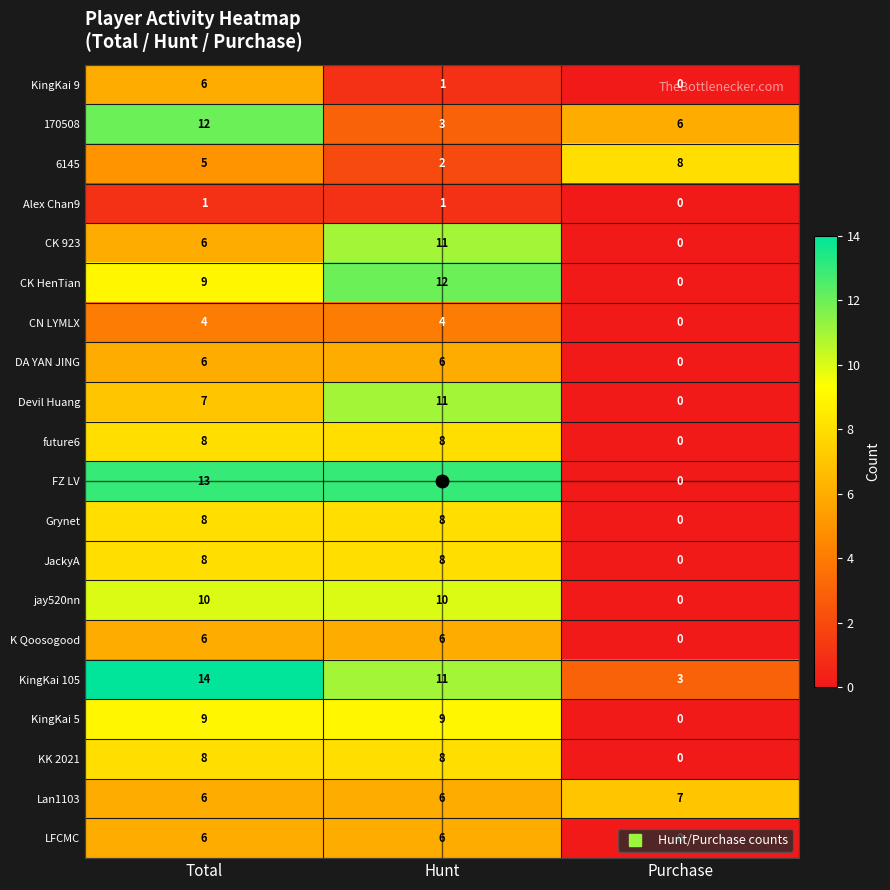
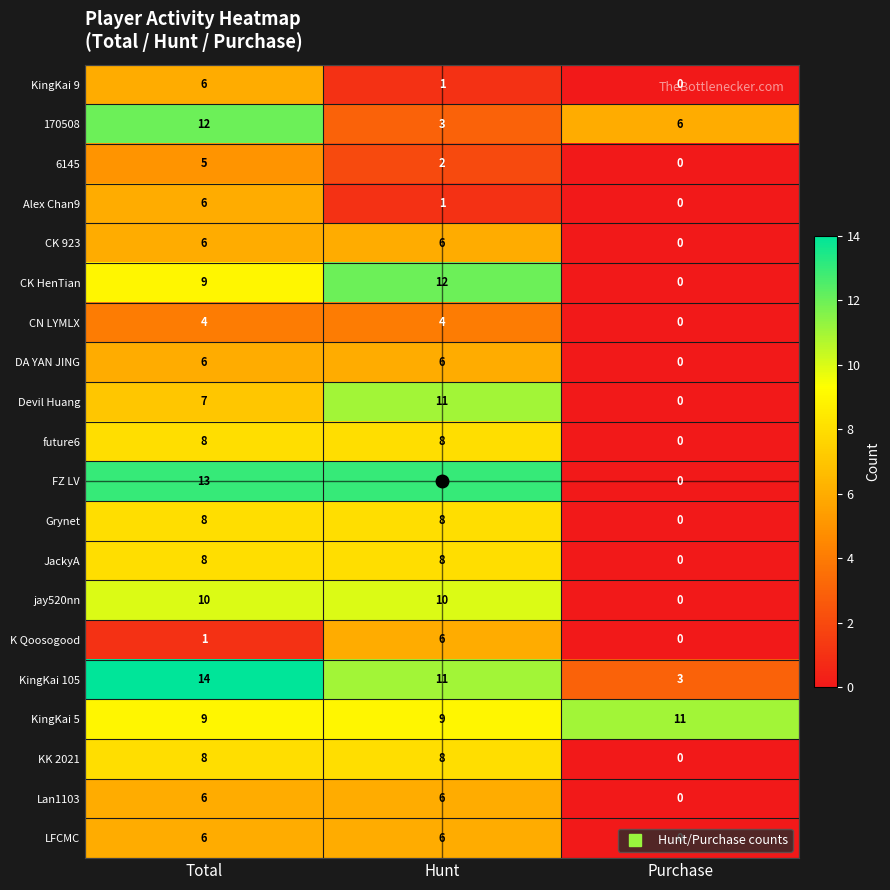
6145, Purchase: 8 -> 0
Alex Chan9, Total: 1 -> 6
CK 923, Hunt: 11 -> 6
K Qoosogood, Total: 6 -> 1
KingKai 5, Purchase: 0 -> 11
Lan1103, Purchase: 7 -> 0
